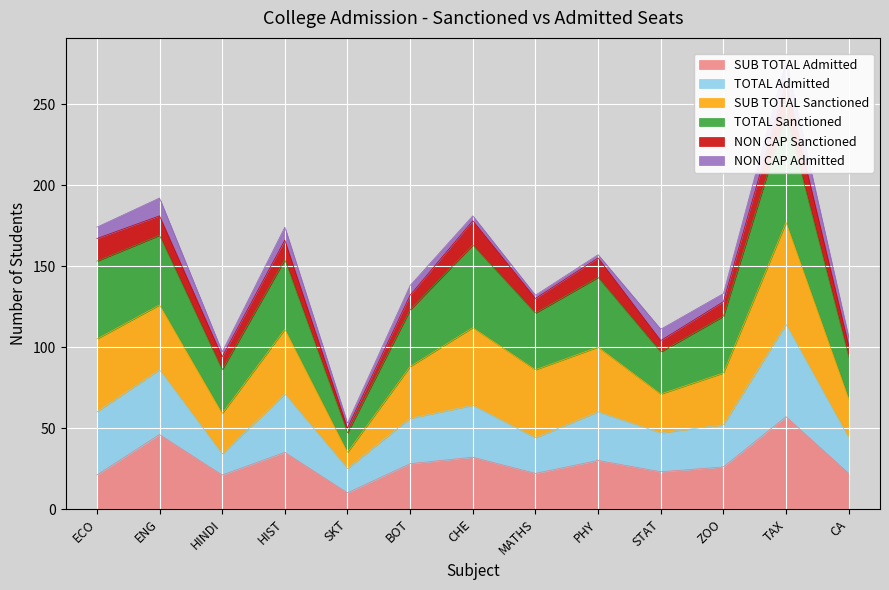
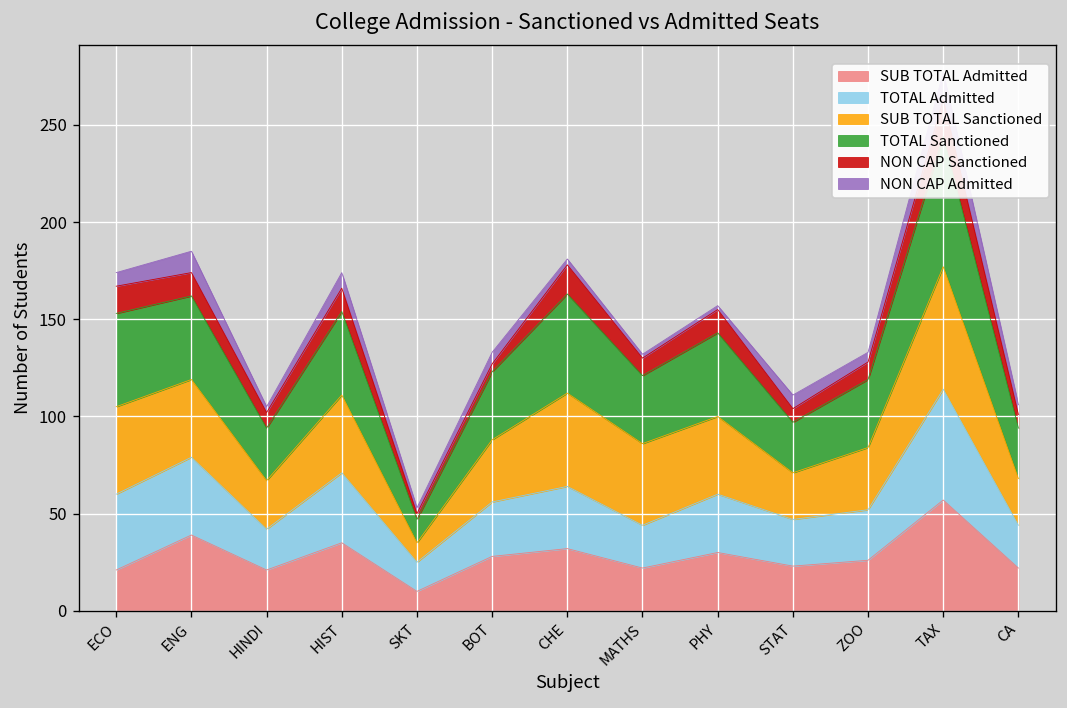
SUB TOTAL Admitted, ENG: 46 -> 39
TOTAL Admitted, HINDI: 13 -> 21
NON CAP Sanctioned, BOT: 9 -> 4
